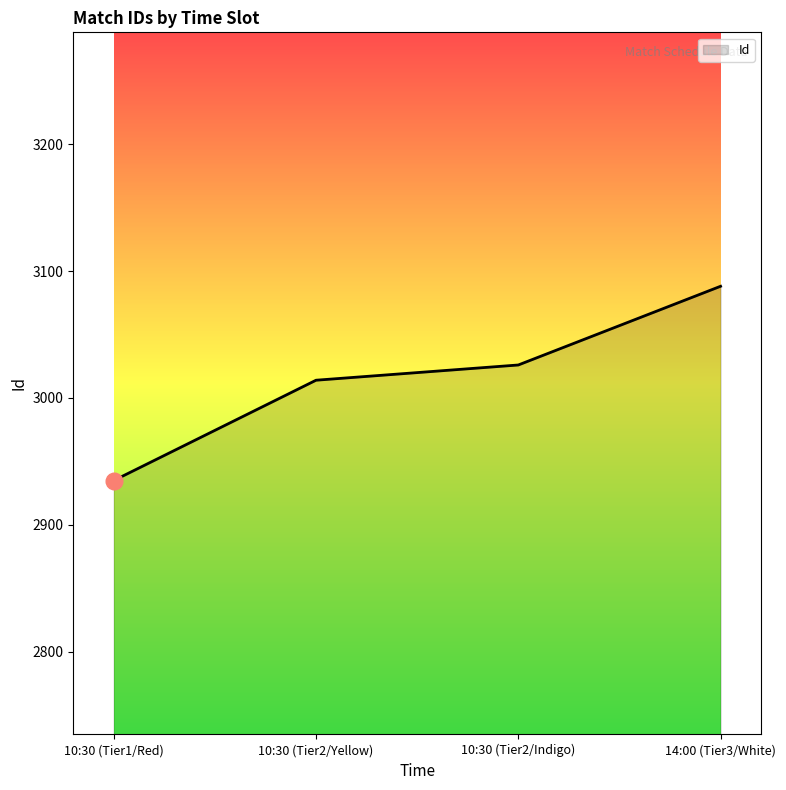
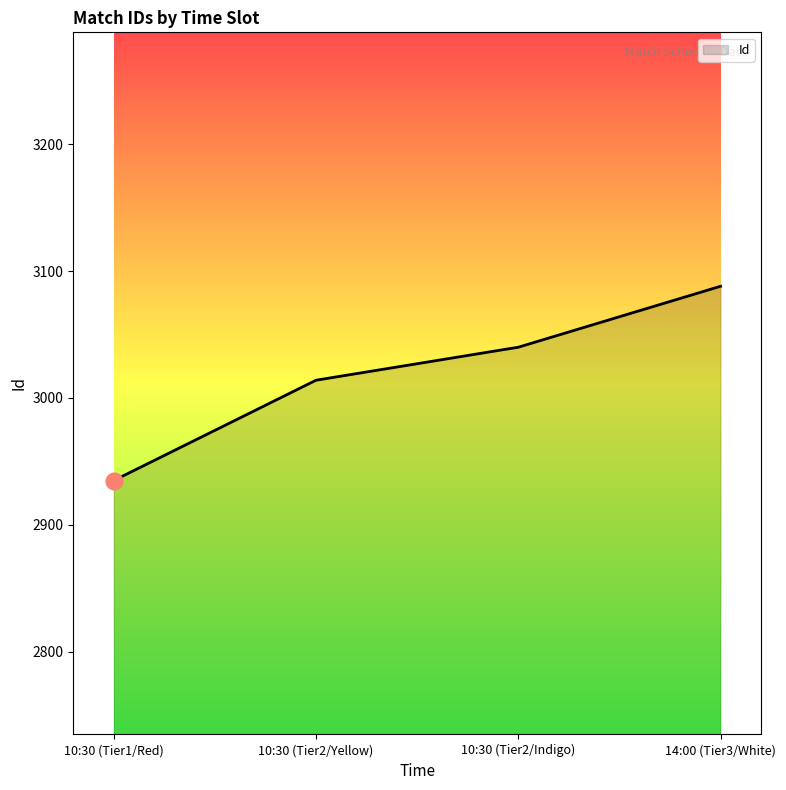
Id, 10:30 (Tier2/Indigo): 3026 -> 3040
